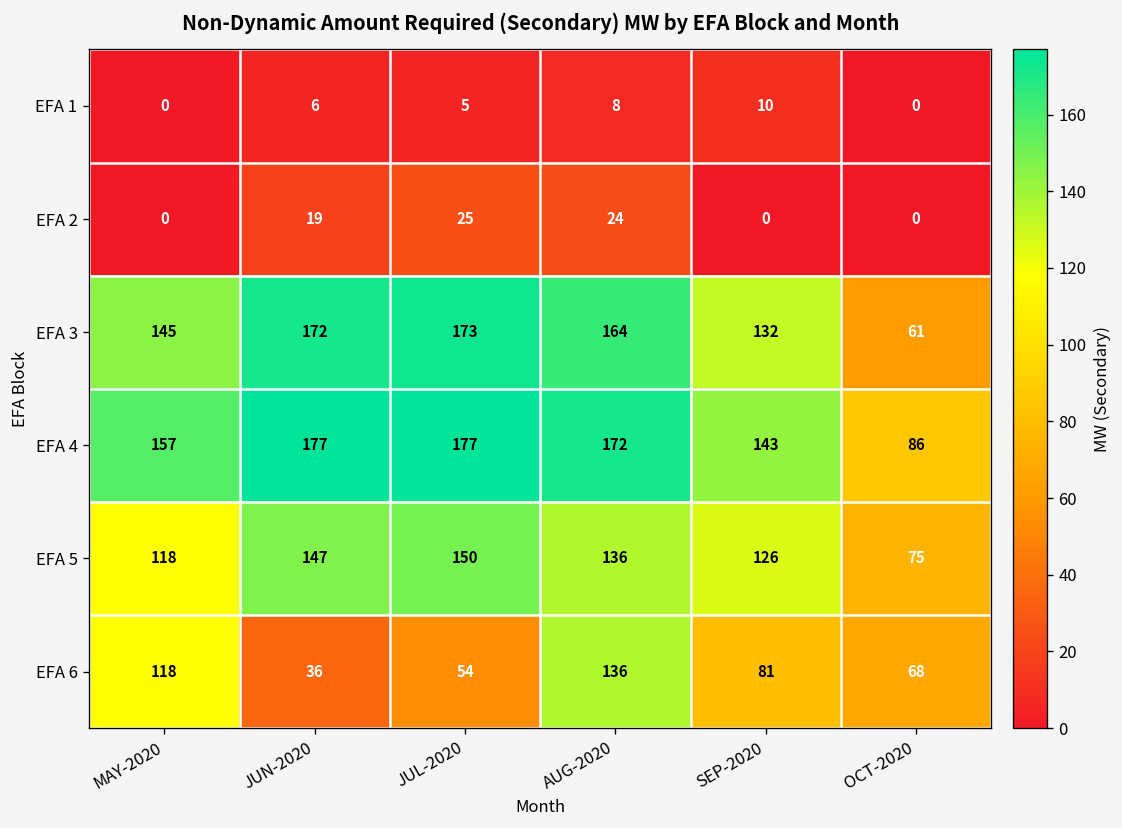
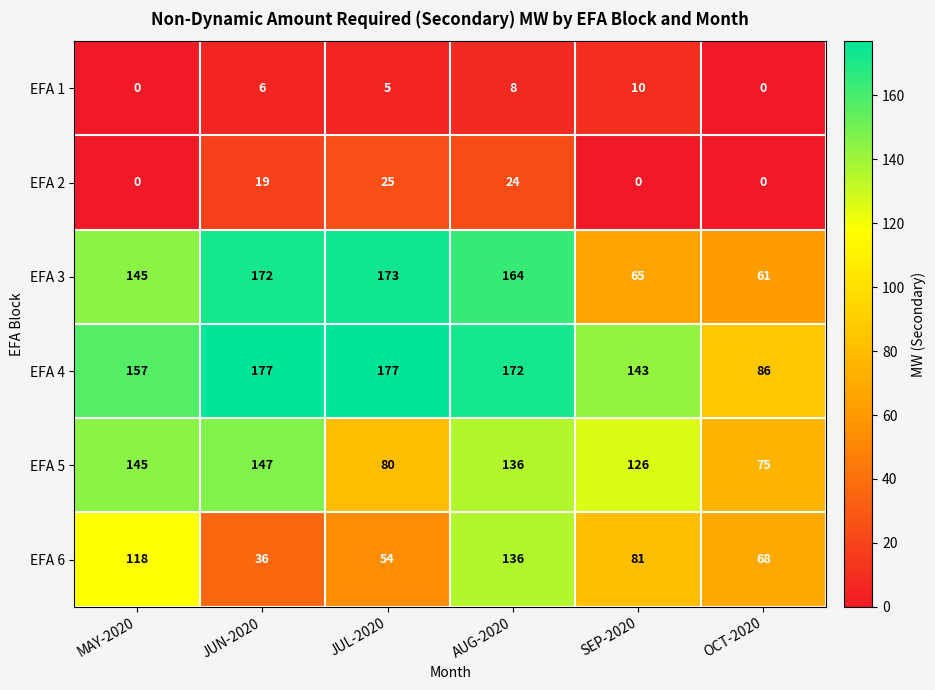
EFA 3, SEP-2020: 132 -> 65
EFA 5, MAY-2020: 118 -> 145
EFA 5, JUL-2020: 150 -> 80
